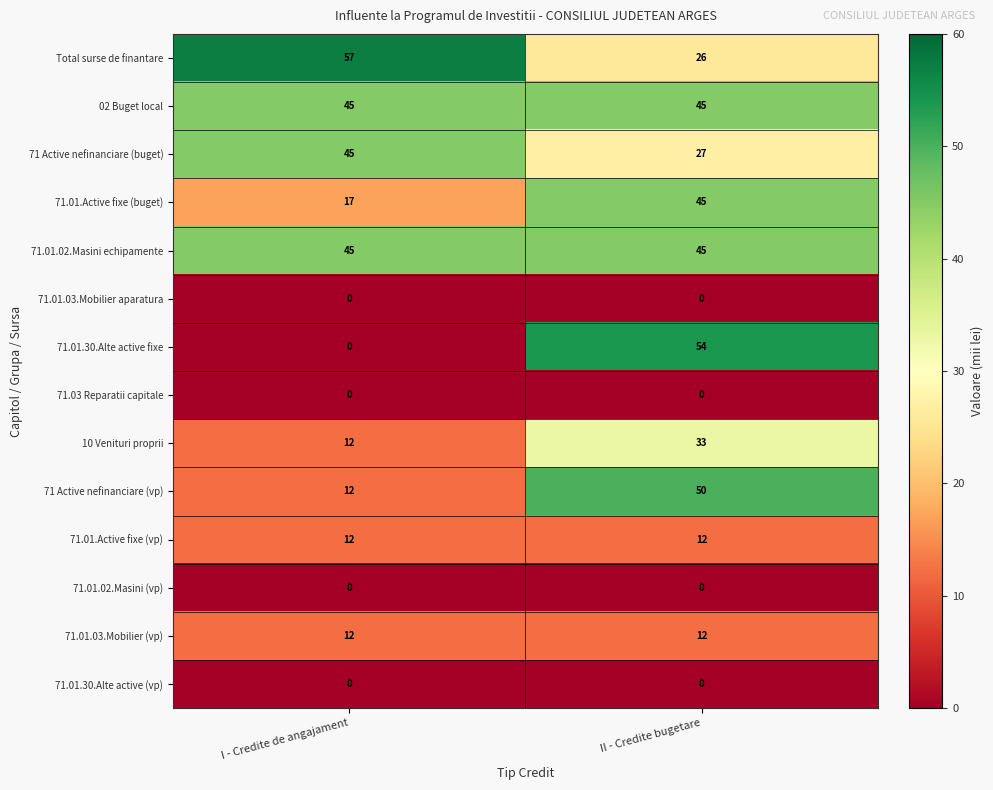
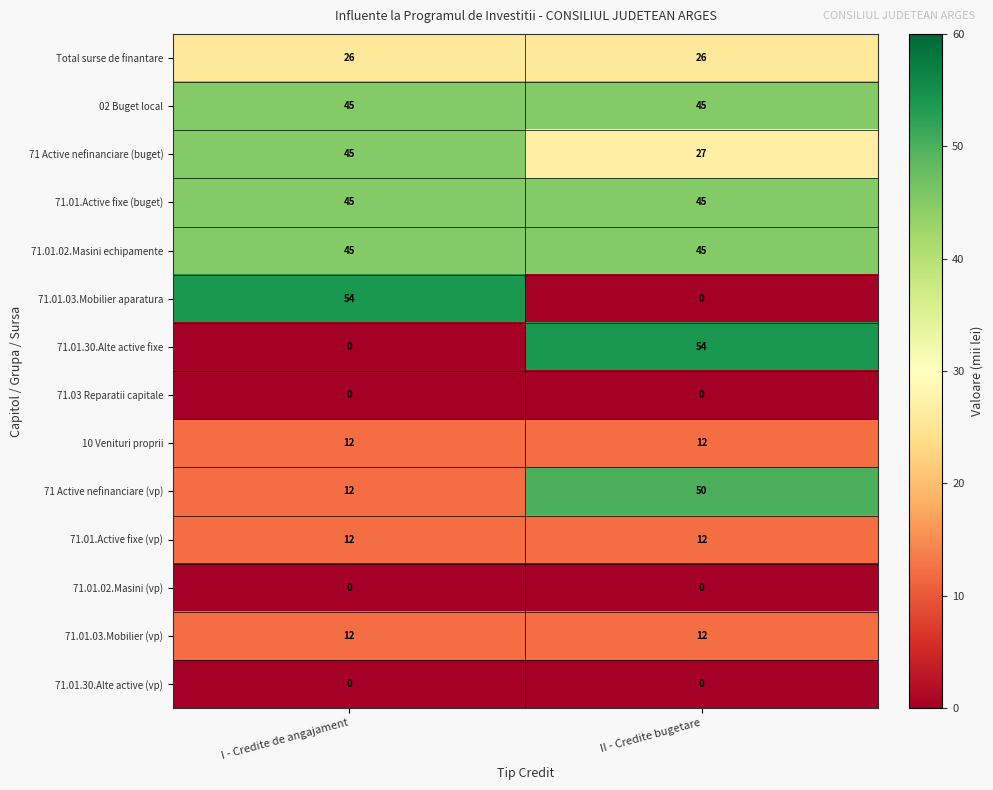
Total surse de finantare, I - Credite de angajament: 57 -> 26
71.01.Active fixe (buget), I - Credite de angajament: 17 -> 45
71.01.03.Mobilier aparatura, I - Credite de angajament: 0 -> 54
10 Venituri proprii, II - Credite bugetare: 33 -> 12
